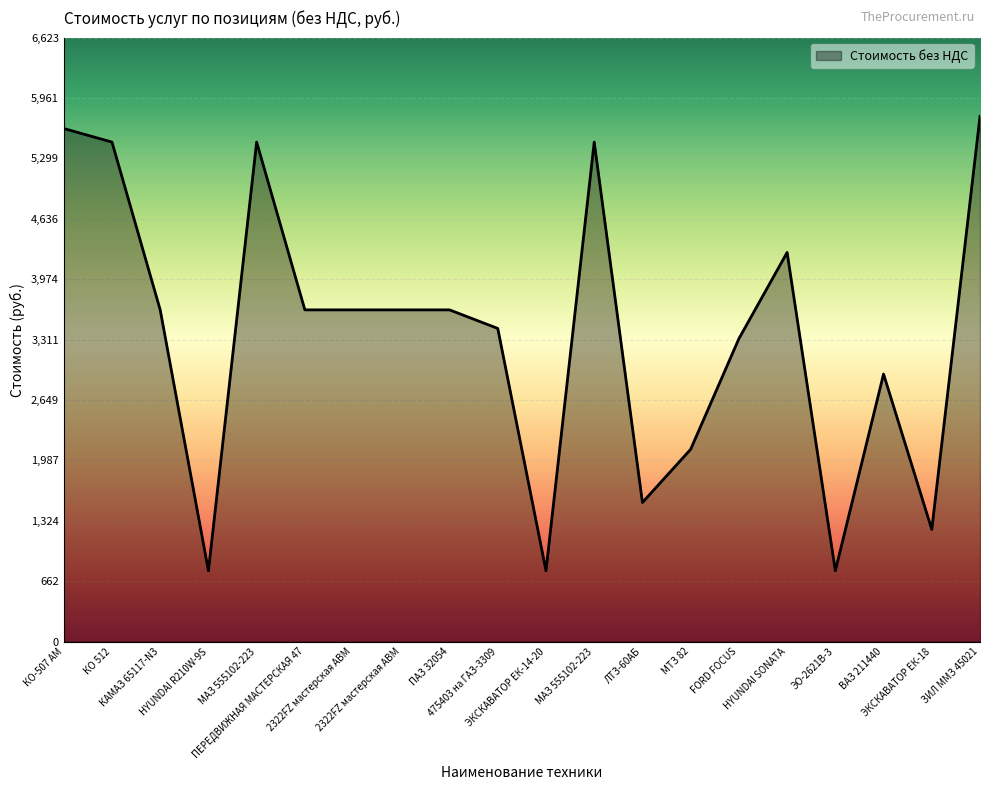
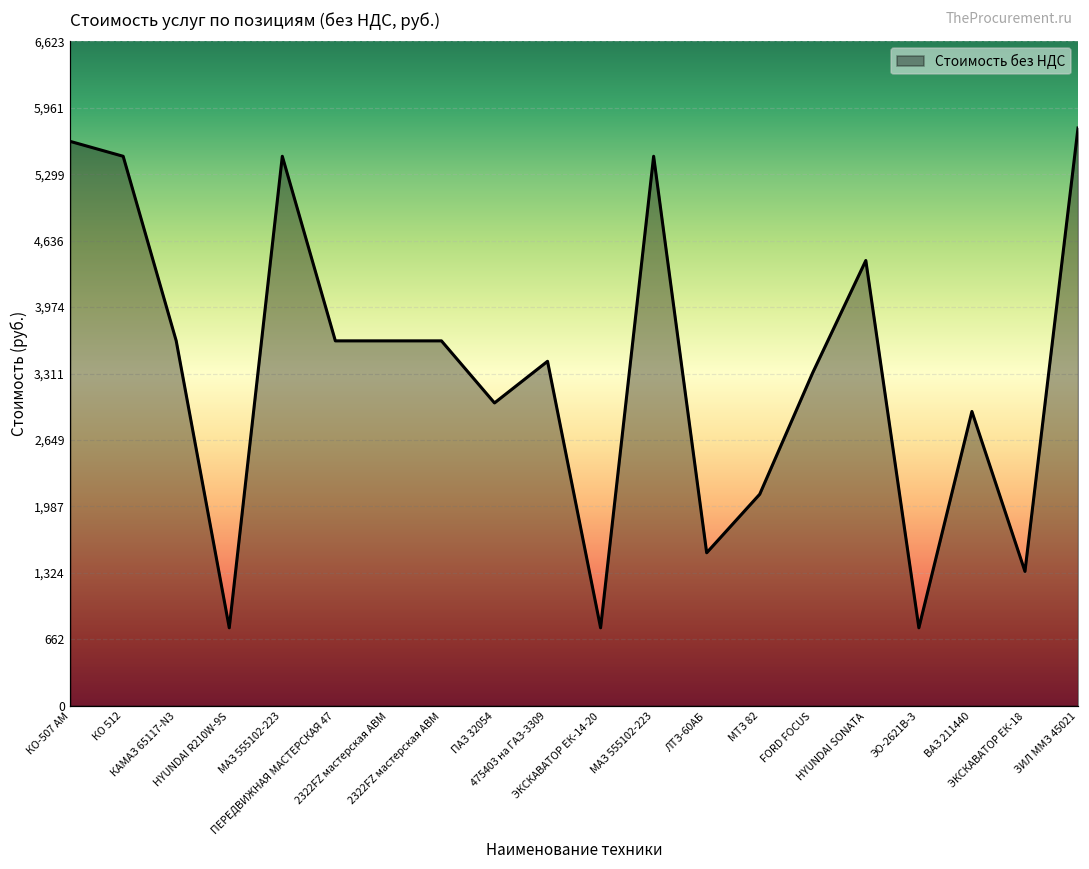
ПАЗ 32054: 3,600 -> 3,000
HYUNDAI SONATA: 4,300 -> 4,400
ЭКСКАВАТОР ЕК-18: 1,200 -> 1,300
